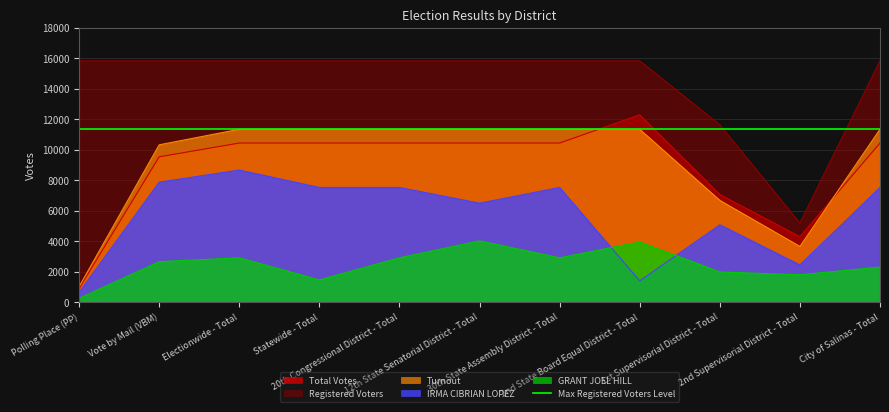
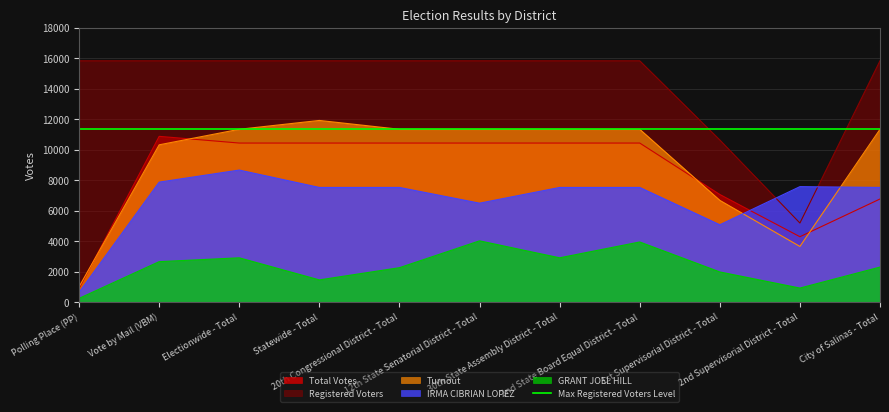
Total Votes, Vote by Mail (VBM): 9500 -> 10900
Turnout, Statewide - Total: 11300 -> 11900
GRANT JOEL HILL, 20th Congressional District - Total: 2900 -> 2300
Total Votes, 2nd State Board Equal District - Total: 12300 -> 10400
IRMA CIBRIAN LOPEZ, 2nd State Board Equal District - Total: 1400 -> 7500
Registered Voters, 1st Supervisorial District - Total: 11600 -> 10600
IRMA CIBRIAN LOPEZ, 2nd Supervisorial District - Total: 2400 -> 7600
GRANT JOEL HILL, 2nd Supervisorial District - Total: 1800 -> 900
Total Votes, City of Salinas - Total: 10400 -> 6800
